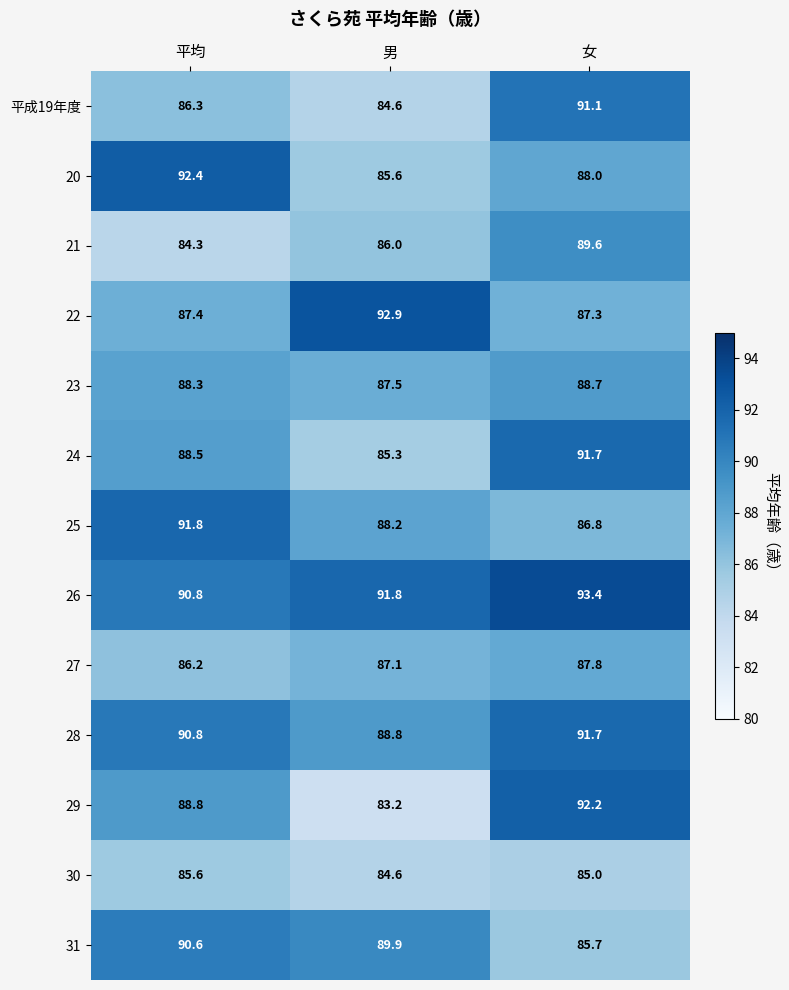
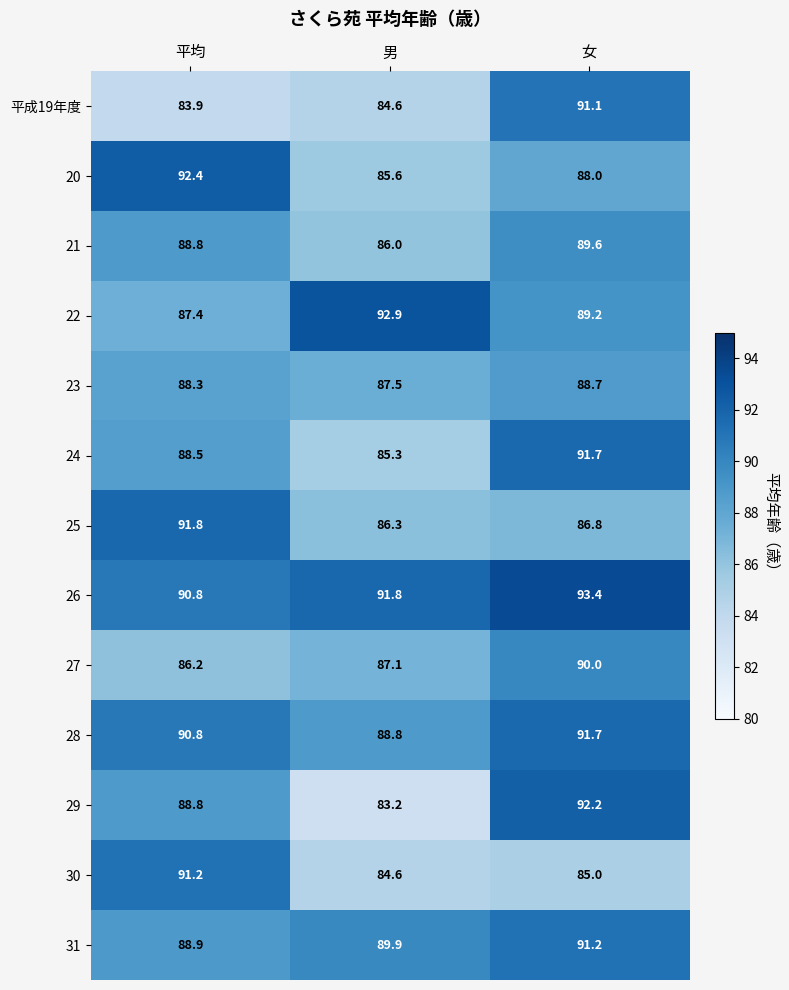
平成19年度, 平均: 86.3 -> 83.9
21, 平均: 84.3 -> 88.8
22, 女: 87.3 -> 89.2
25, 男: 88.2 -> 86.3
27, 女: 87.8 -> 90.0
30, 平均: 85.6 -> 91.2
31, 平均: 90.6 -> 88.9
31, 女: 85.7 -> 91.2
